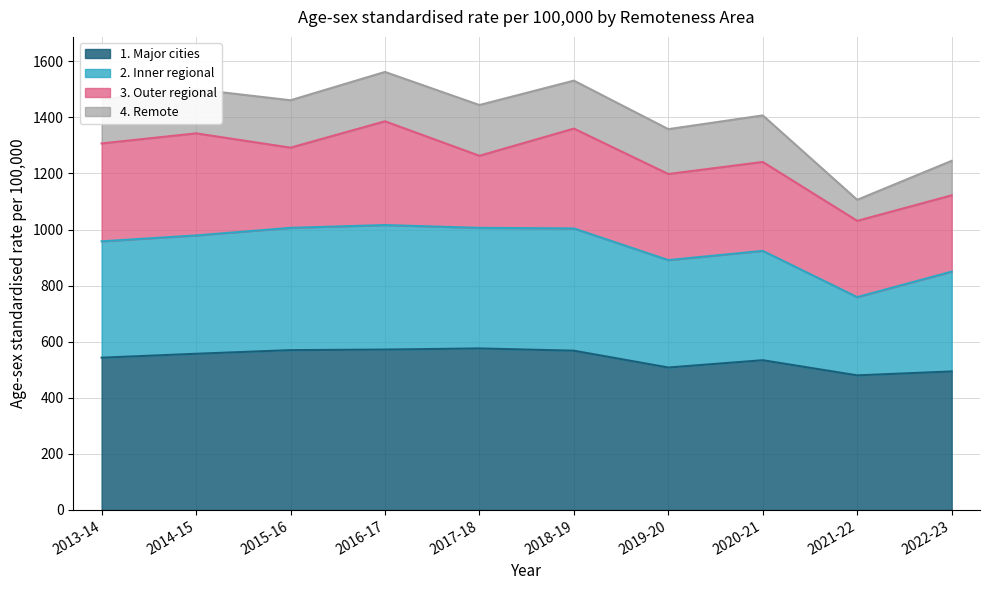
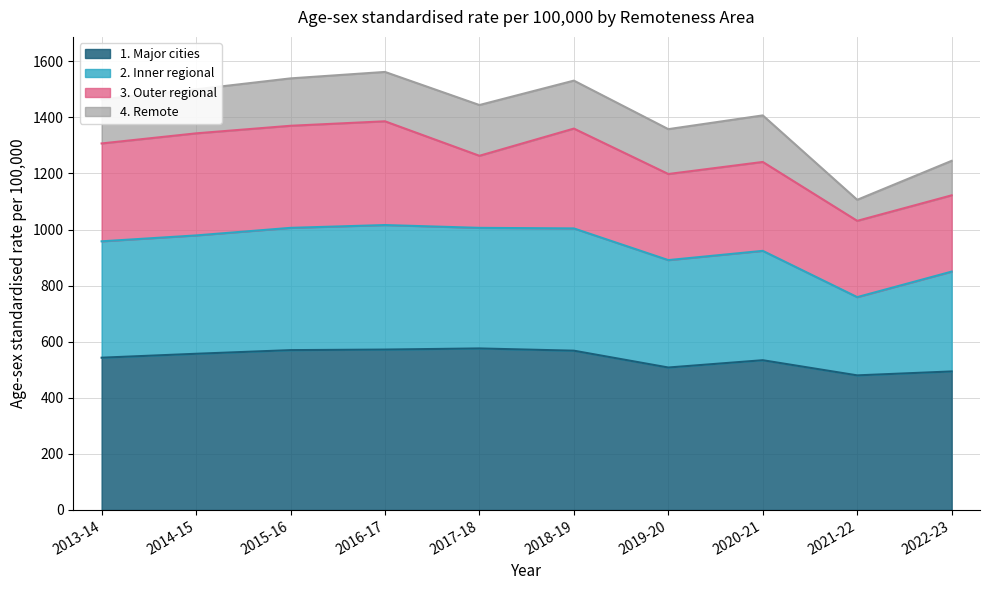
3. Outer regional, 2015-16: 290 -> 360
